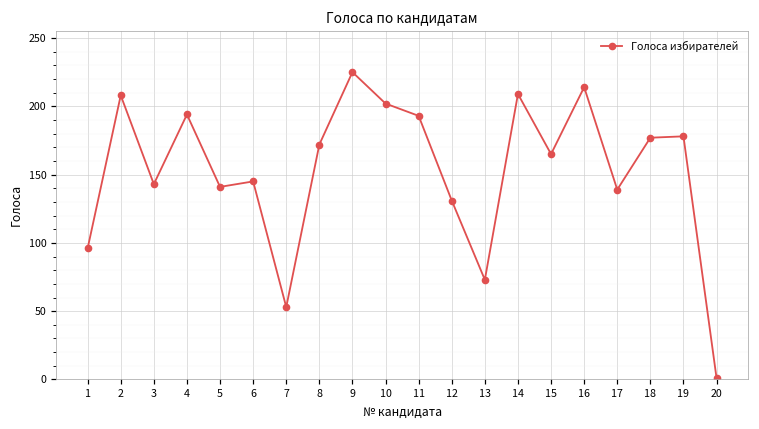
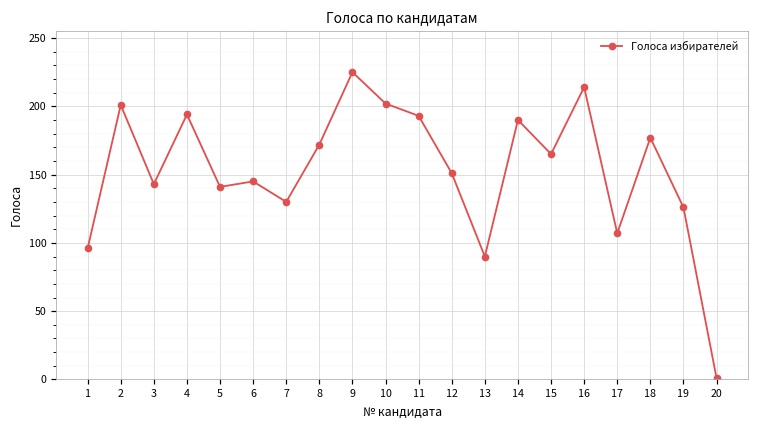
2: 208 -> 201
7: 53 -> 130
12: 131 -> 151
13: 73 -> 90
14: 209 -> 190
17: 139 -> 107
19: 178 -> 126
